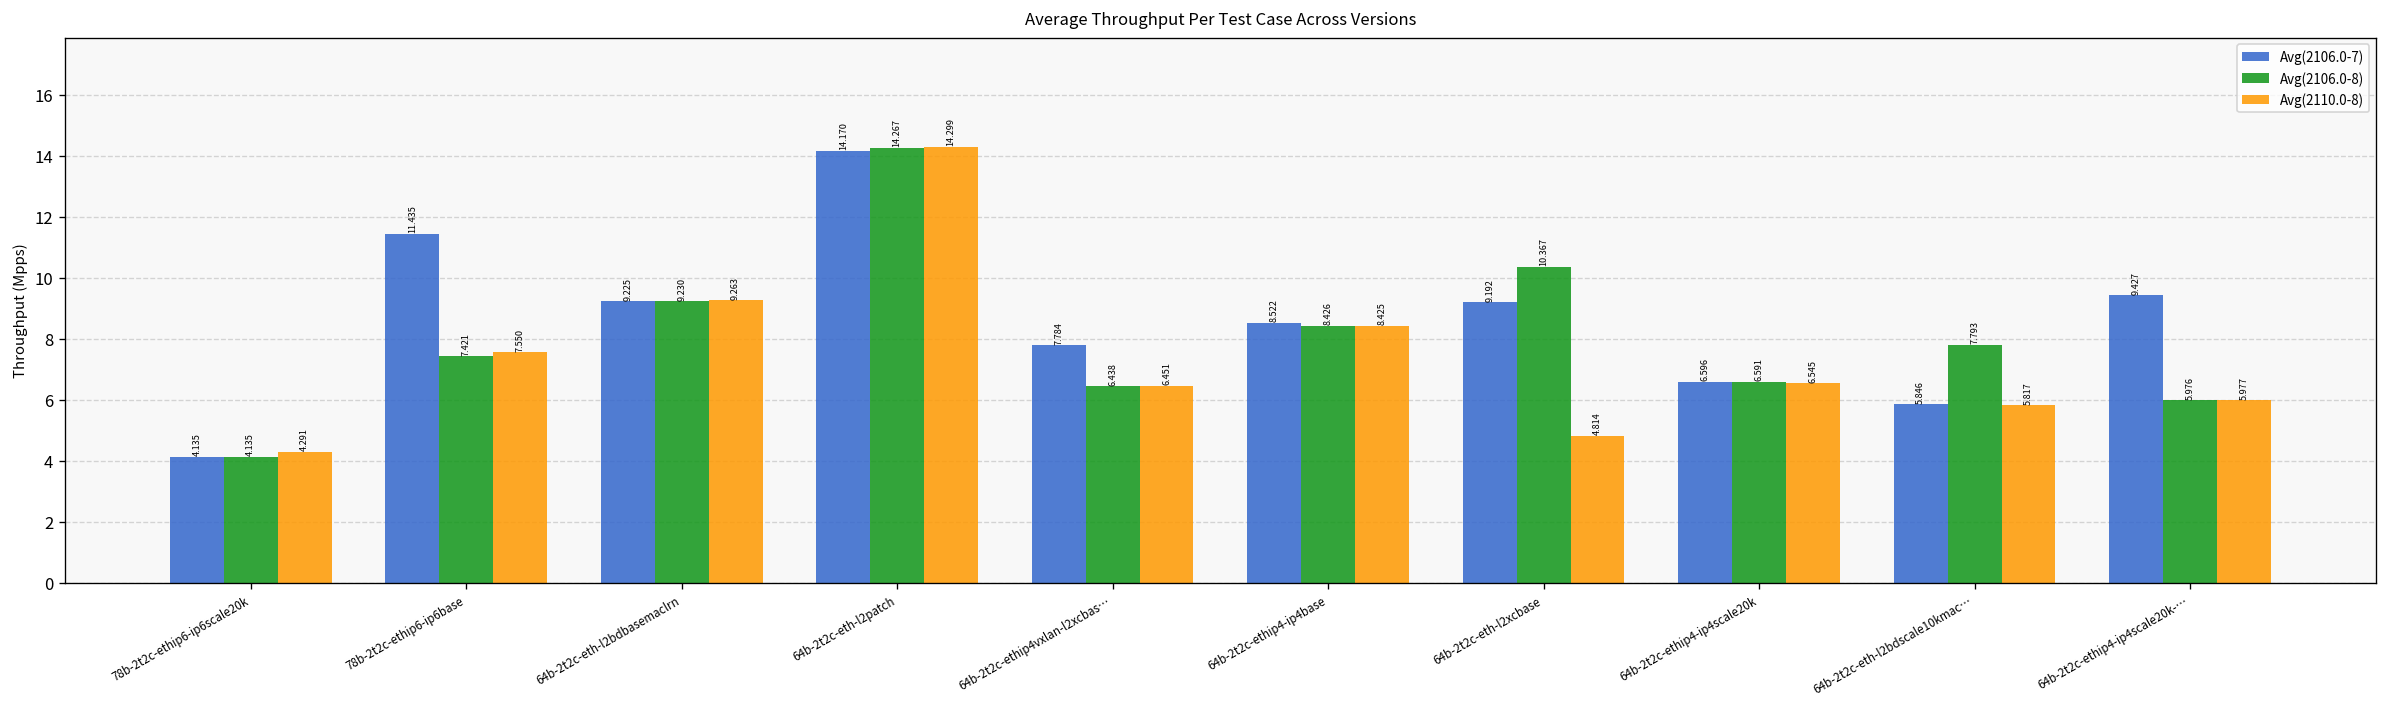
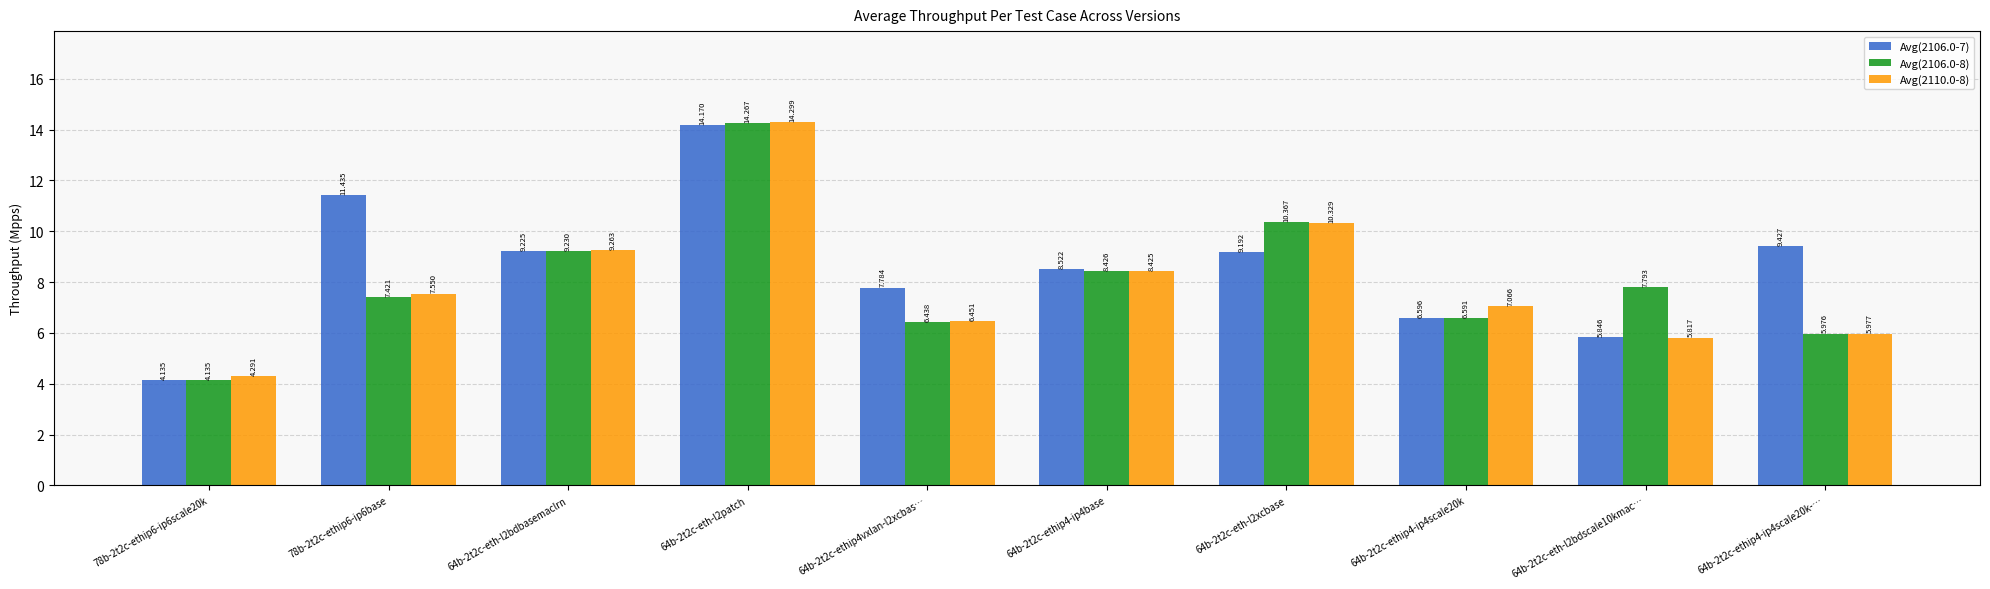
Avg(2110.0-8), 64b-2t2c-eth-l2xcbase: 4.814 -> 10.329
Avg(2110.0-8), 64b-2t2c-ethip4-ip4scale20k: 6.545 -> 7.066
